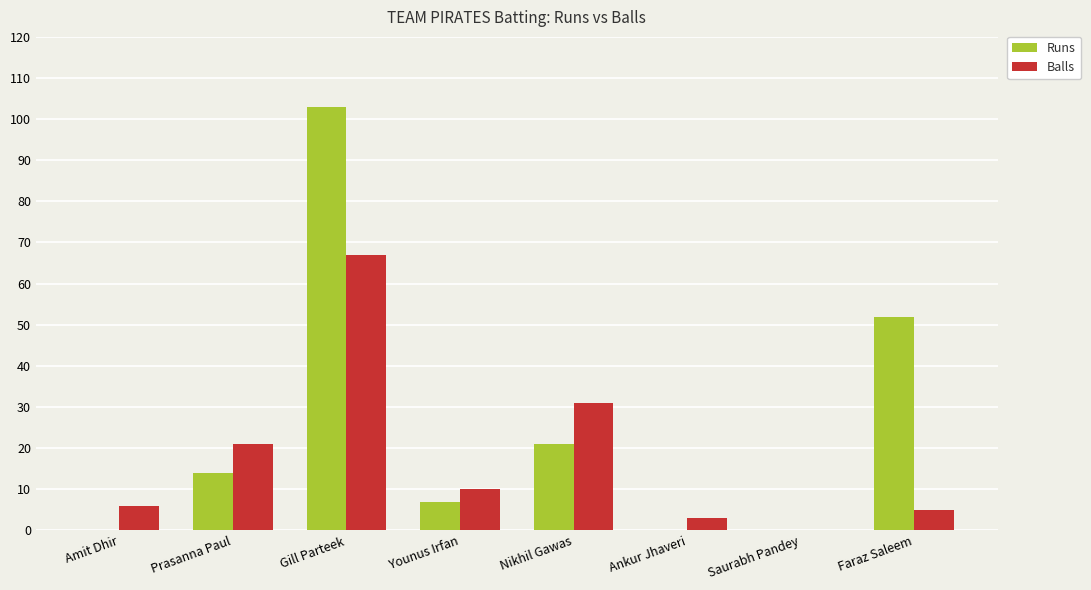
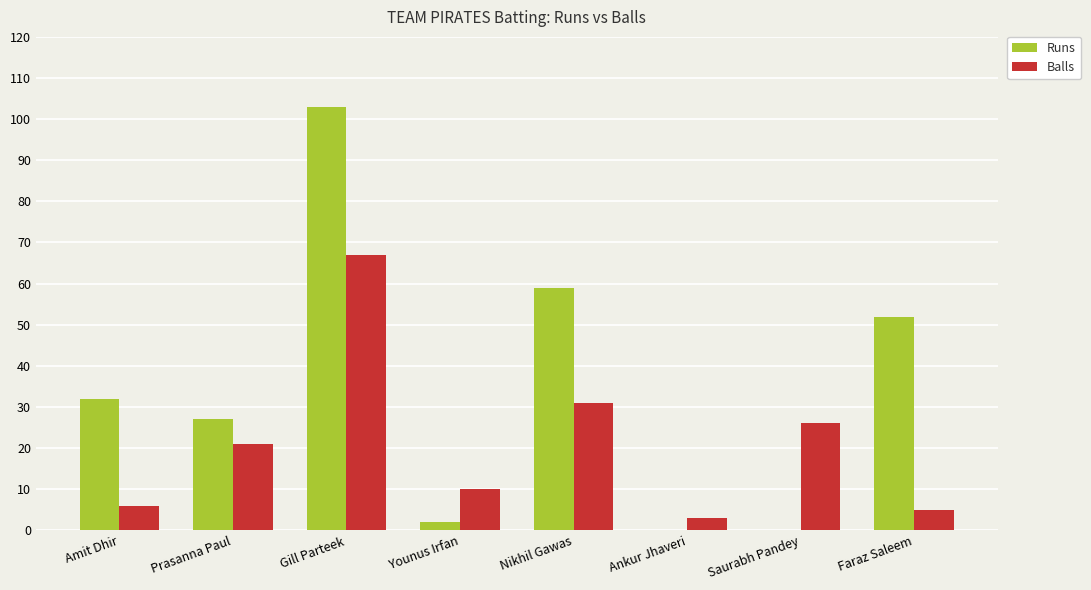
Runs, Amit Dhir: 0 -> 32
Runs, Prasanna Paul: 14 -> 27
Runs, Younus Irfan: 7 -> 2
Runs, Nikhil Gawas: 21 -> 59
Balls, Saurabh Pandey: 0 -> 26
